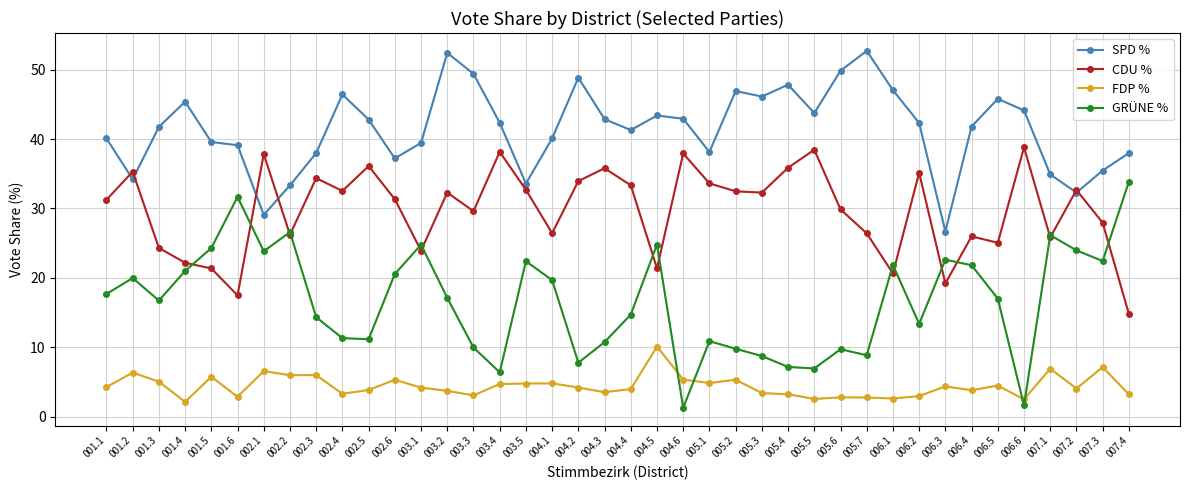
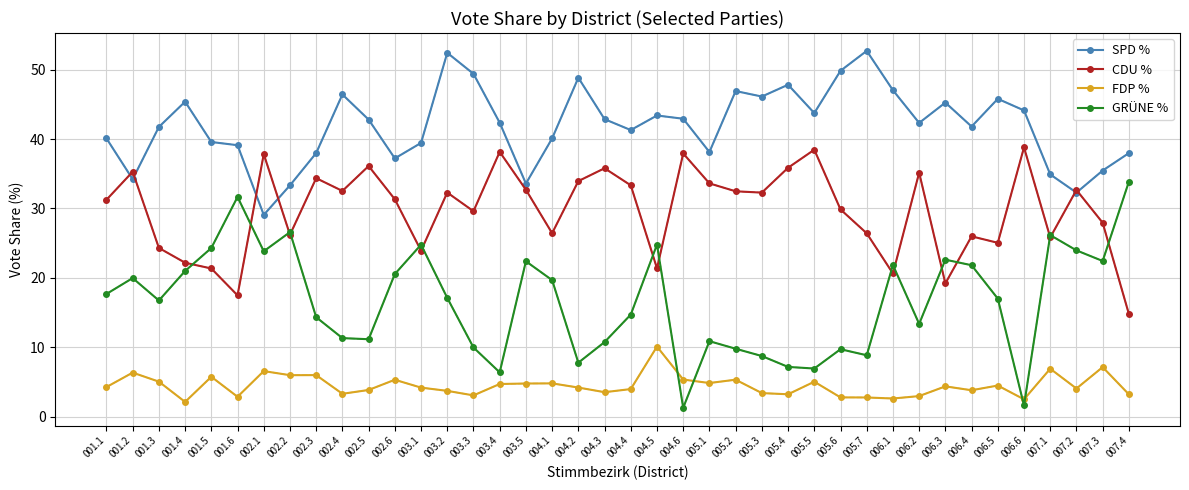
FDP %, 005.5: 3 -> 5
SPD %, 006.3: 27 -> 45
